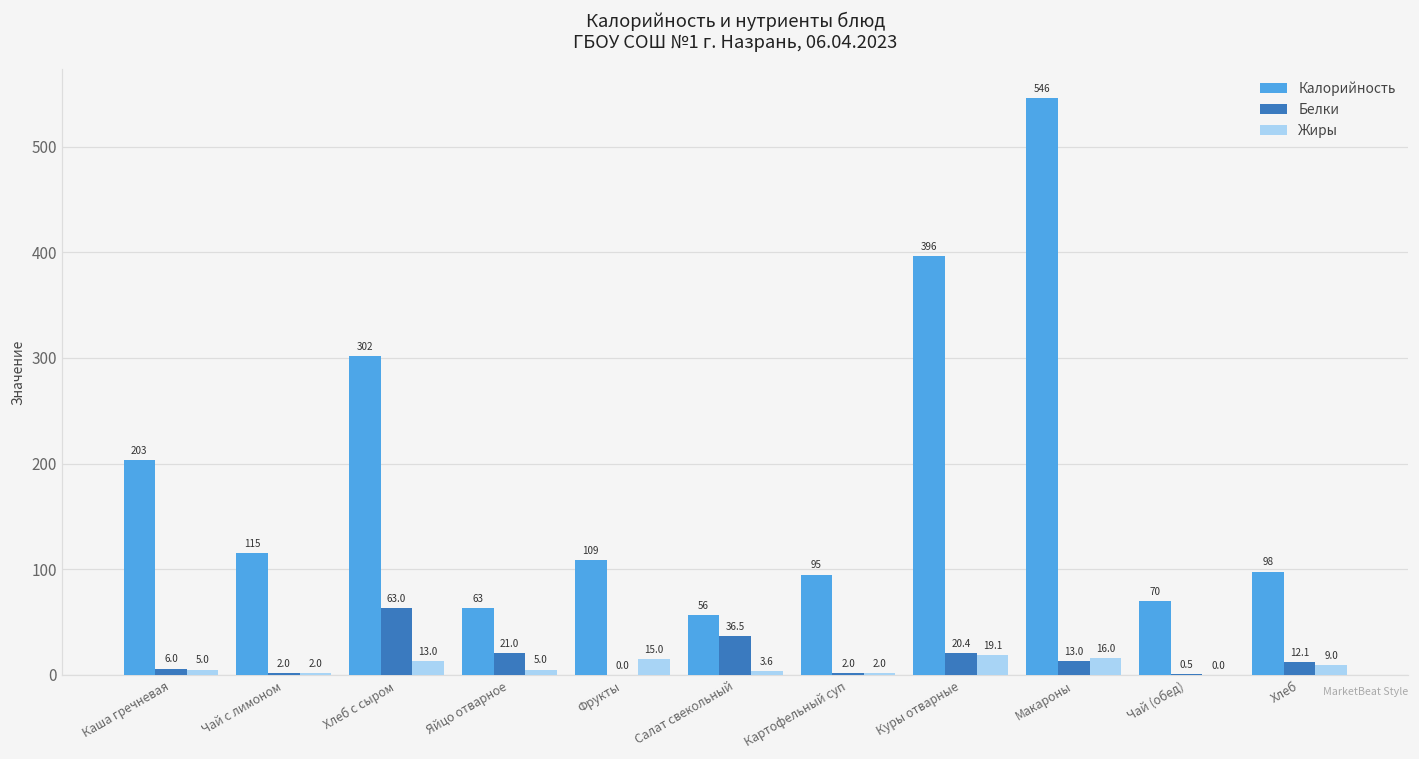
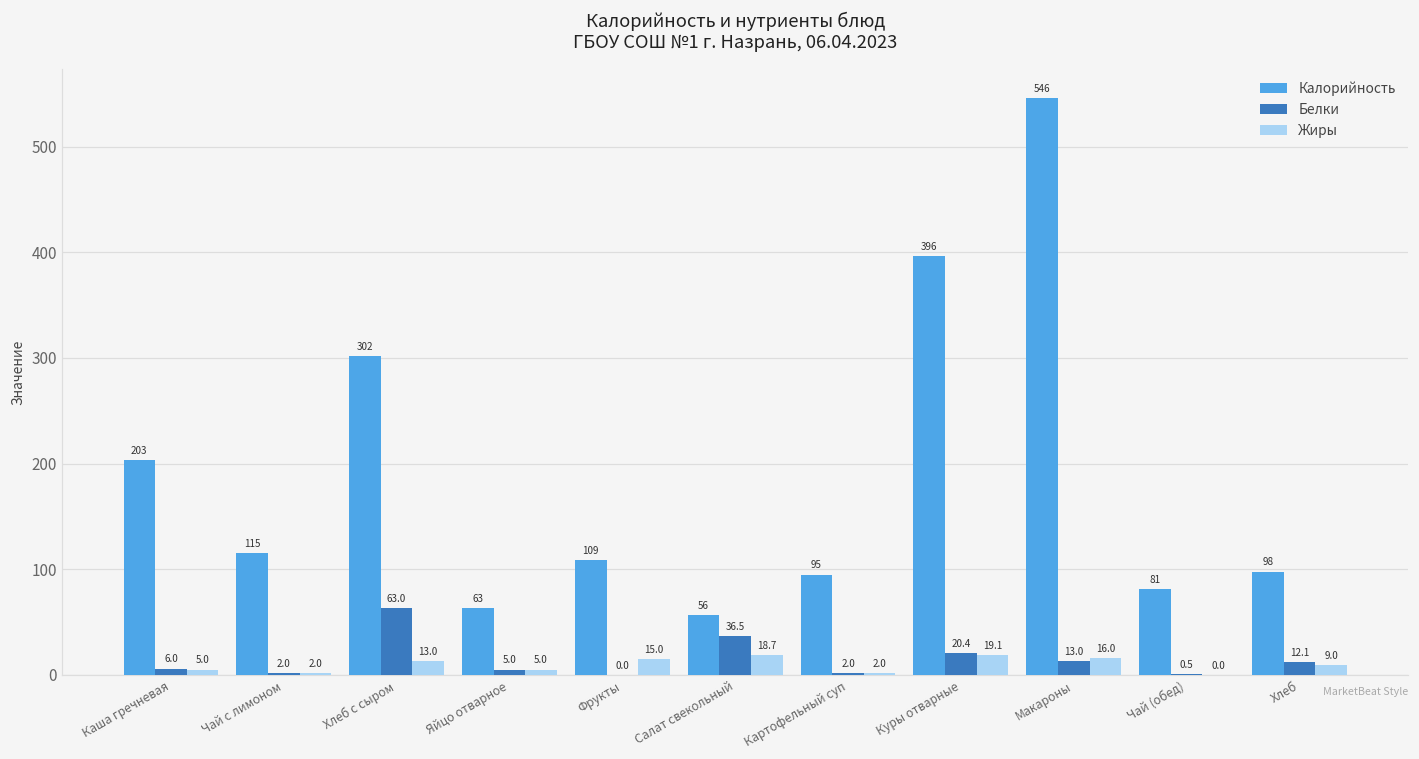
Белки, Яйцо отварное: 21.0 -> 5.0
Жиры, Салат свекольный: 3.6 -> 18.7
Калорийность, Чай (обед): 70 -> 81
